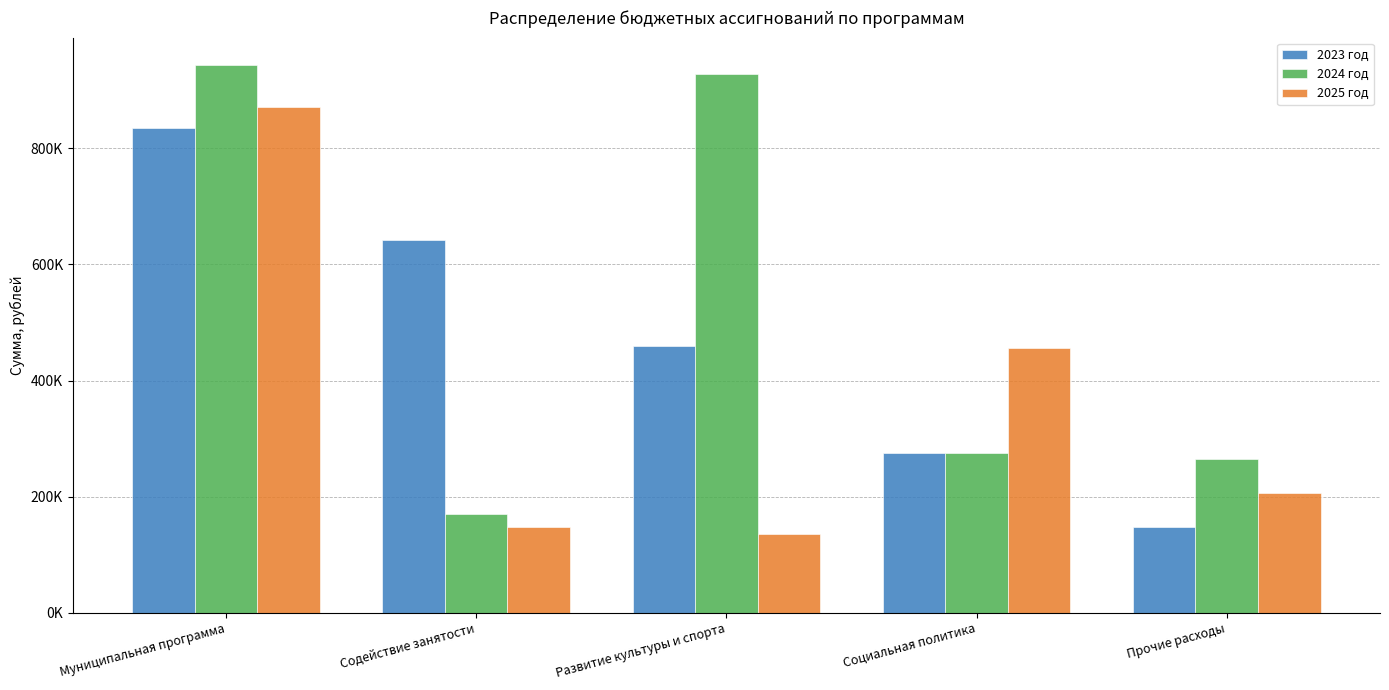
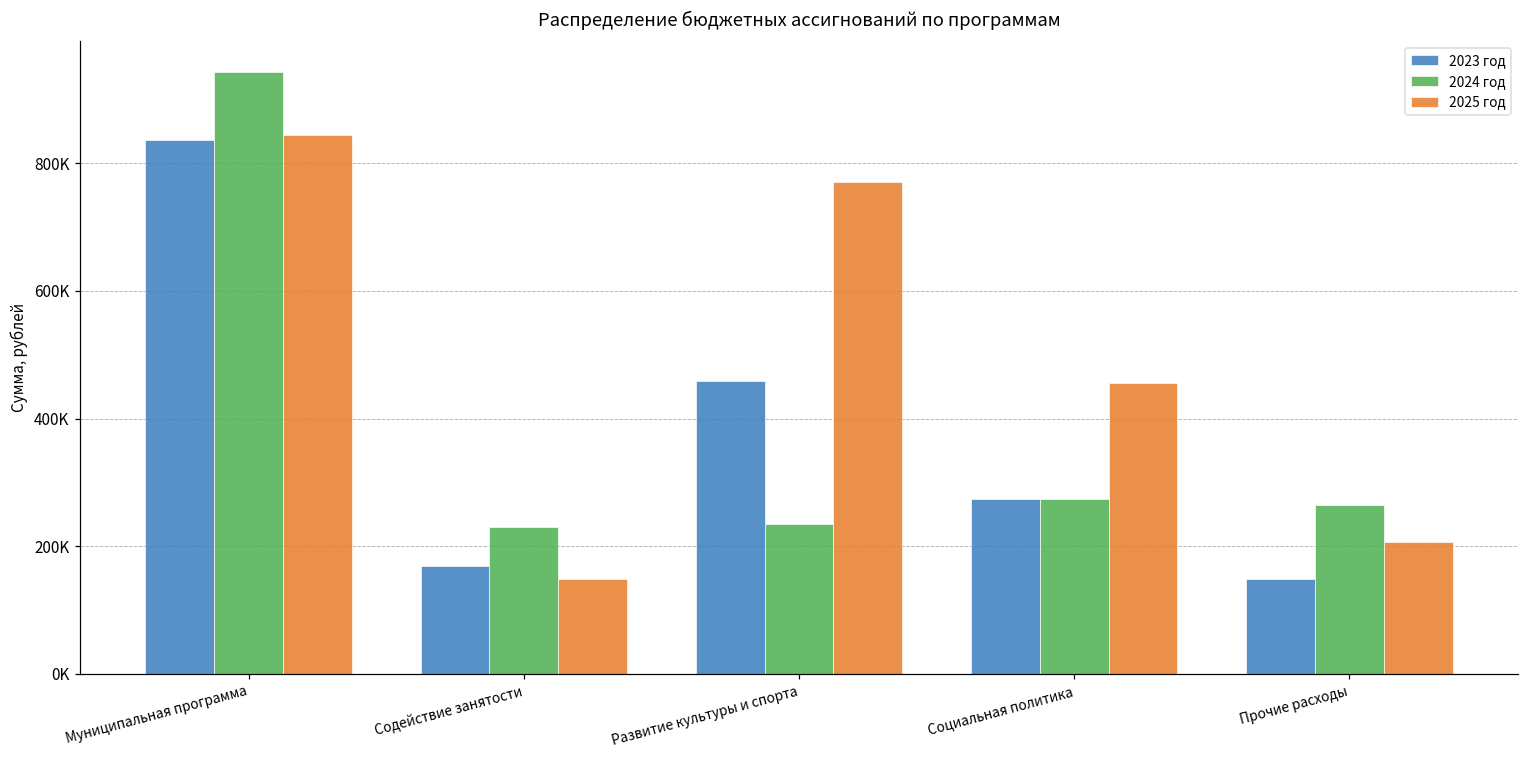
2025 год, Муниципальная программа: 870000 -> 840000
2023 год, Содействие занятости: 640000 -> 170000
2024 год, Содействие занятости: 170000 -> 230000
2024 год, Развитие культуры и спорта: 930000 -> 240000
2025 год, Развитие культуры и спорта: 140000 -> 770000
